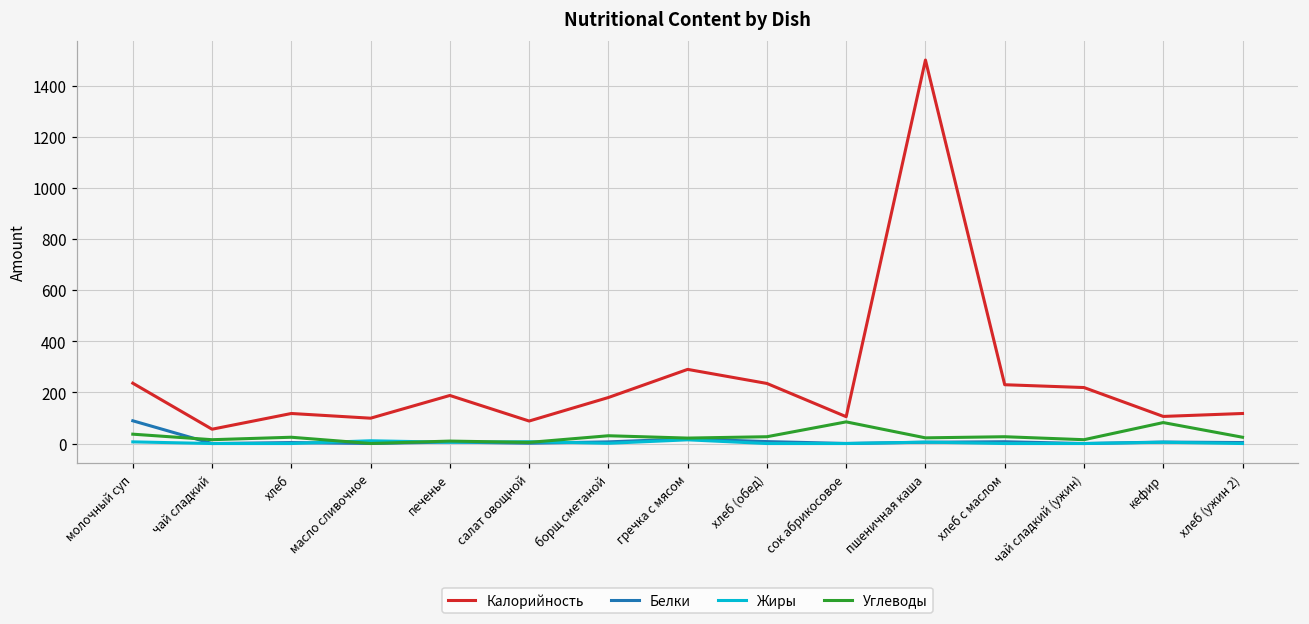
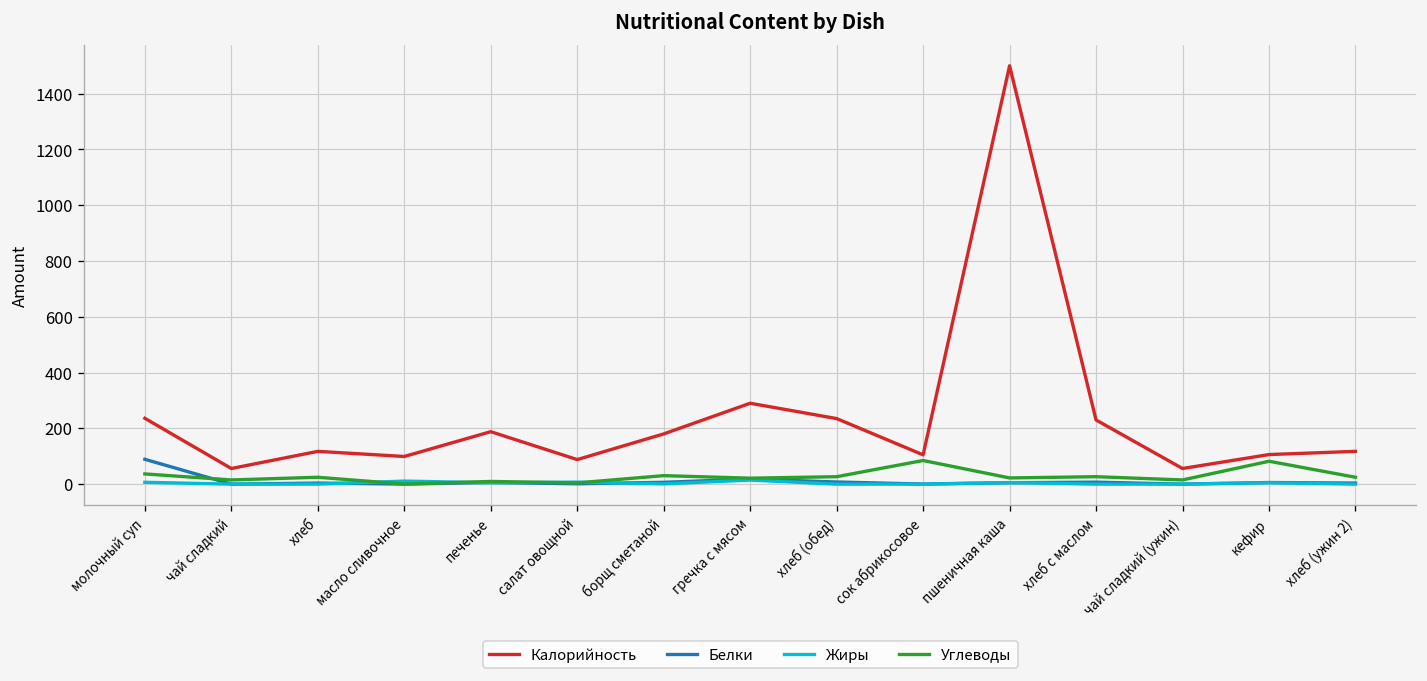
Калорийность, чай сладкий (ужин): 220 -> 60
